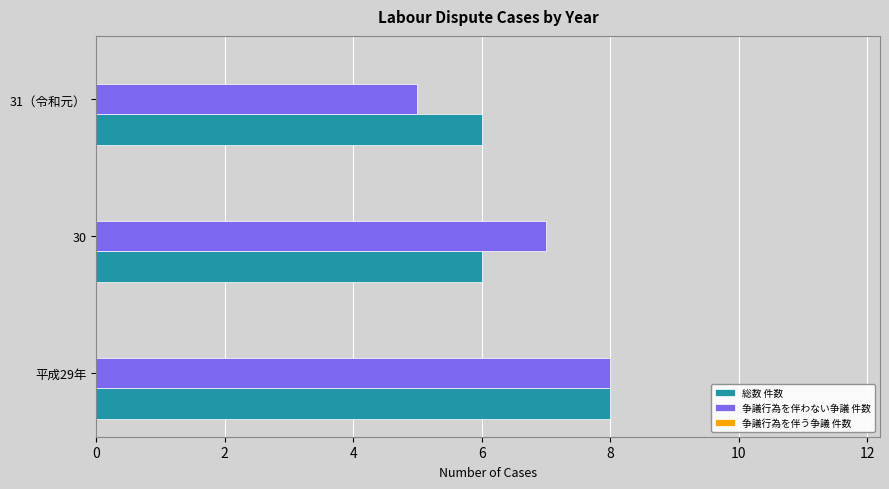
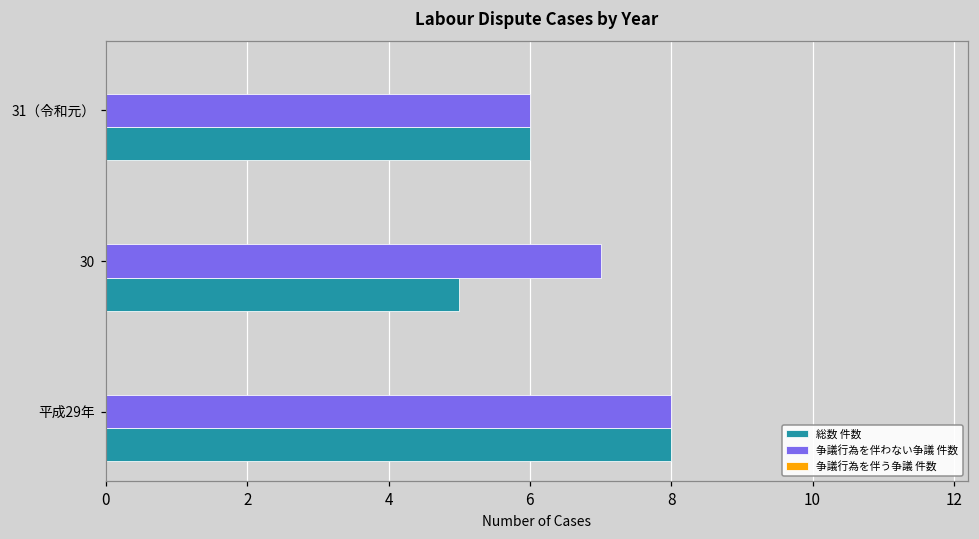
争議行為を伴わない争議 件数, 31（令和元）: 5 -> 6
総数 件数, 30: 6 -> 5
